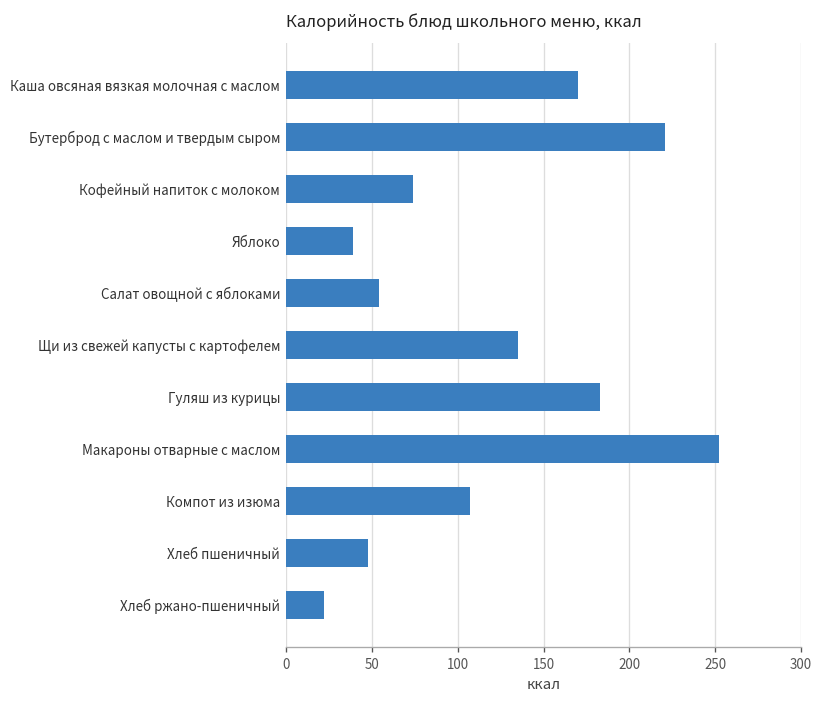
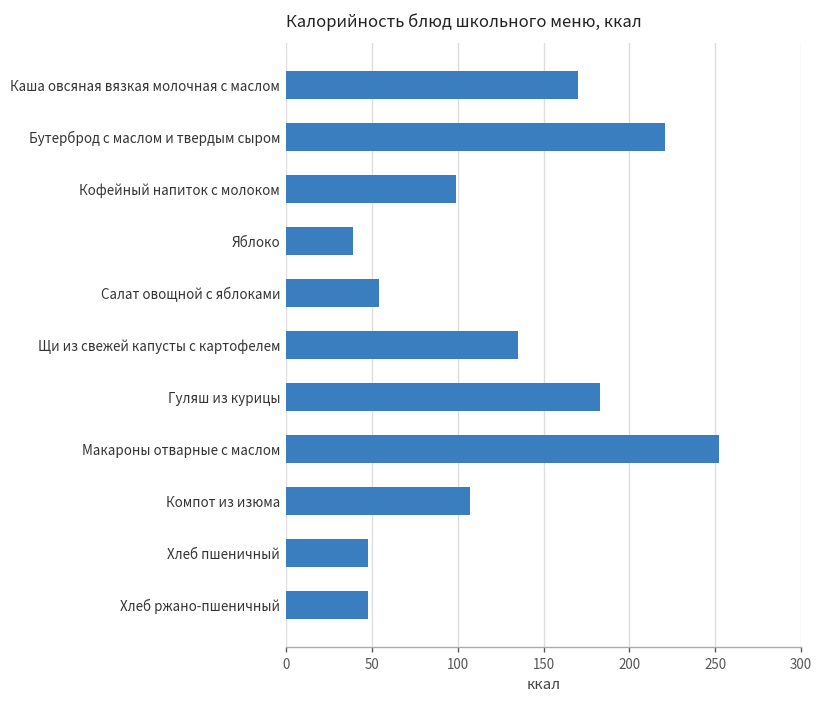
Кофейный напиток с молоком: 74 -> 99
Хлеб ржано-пшеничный: 22 -> 48
